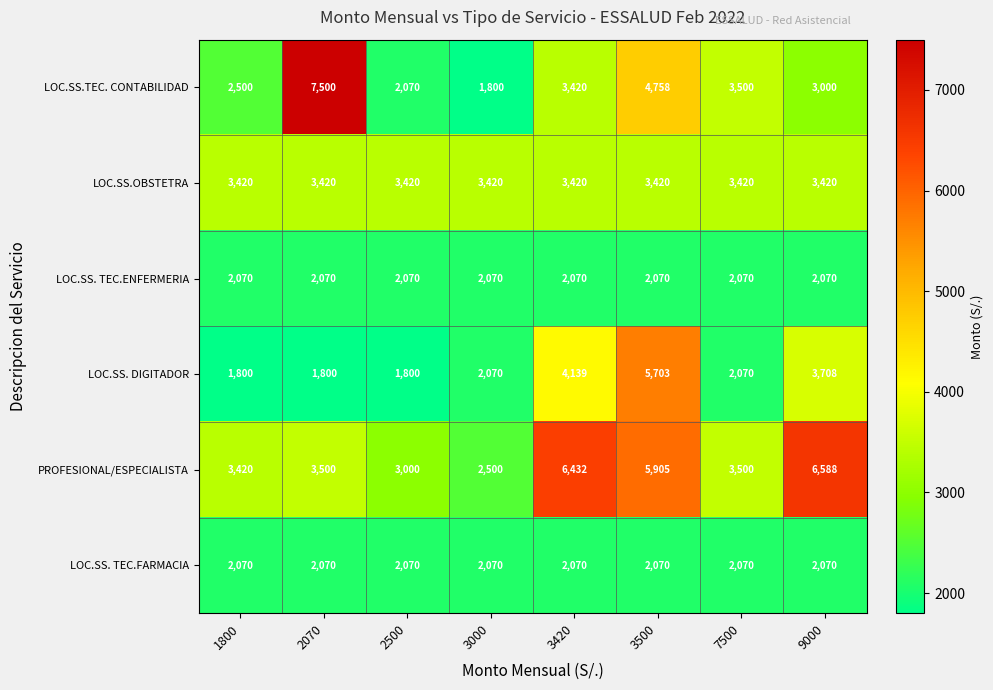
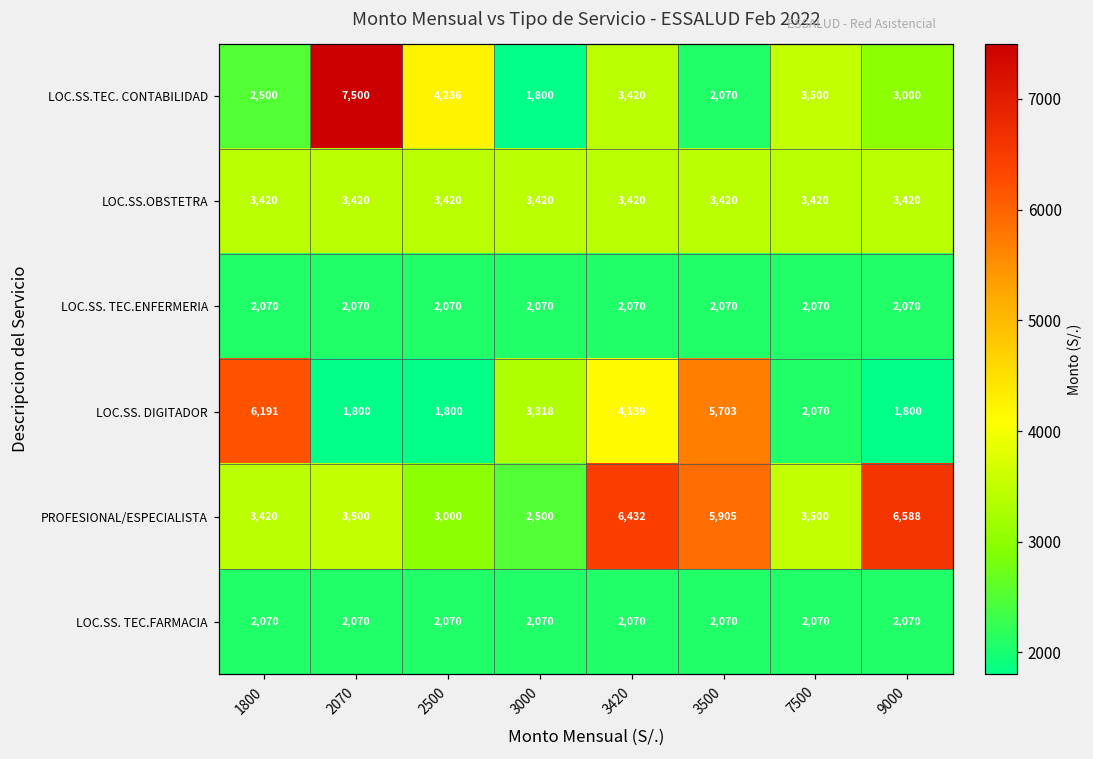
LOC.SS.TEC. CONTABILIDAD, 2500: 2,070 -> 4,236
LOC.SS.TEC. CONTABILIDAD, 3500: 4,758 -> 2,070
LOC.SS. DIGITADOR, 1800: 1,800 -> 6,191
LOC.SS. DIGITADOR, 3000: 2,070 -> 3,318
LOC.SS. DIGITADOR, 9000: 3,708 -> 1,800
